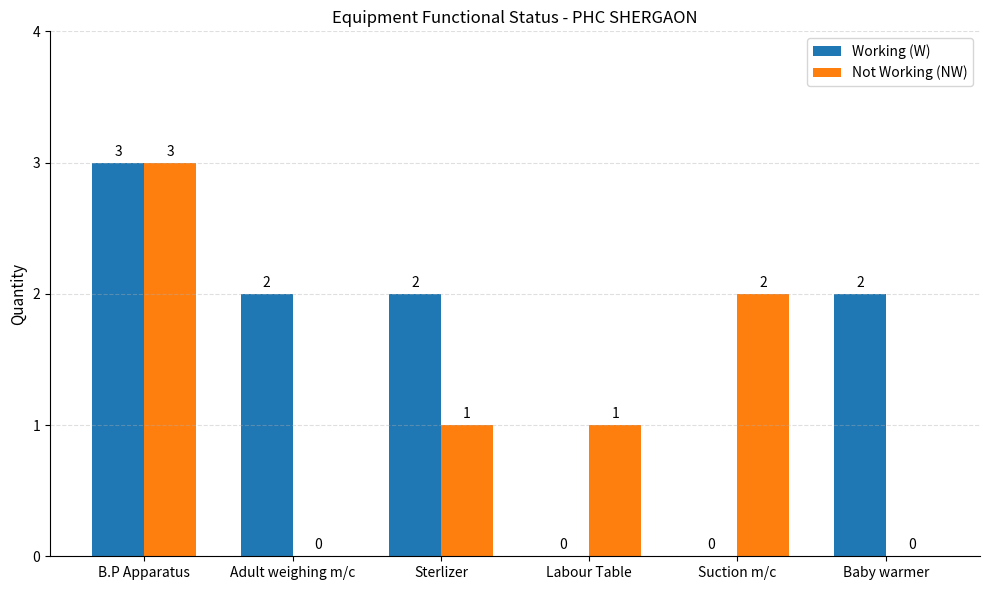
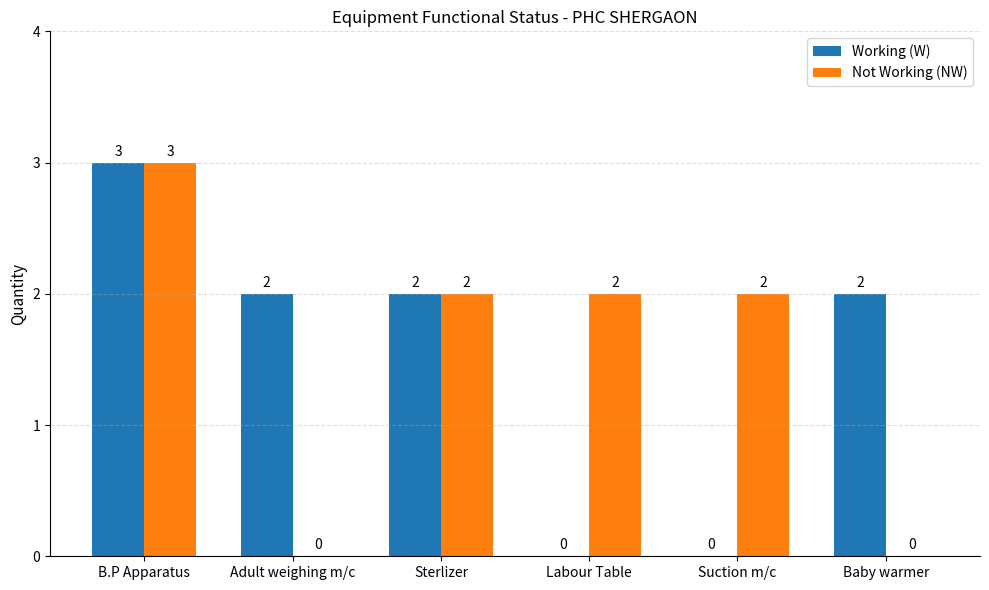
Not Working (NW), Sterlizer: 1 -> 2
Not Working (NW), Labour Table: 1 -> 2
